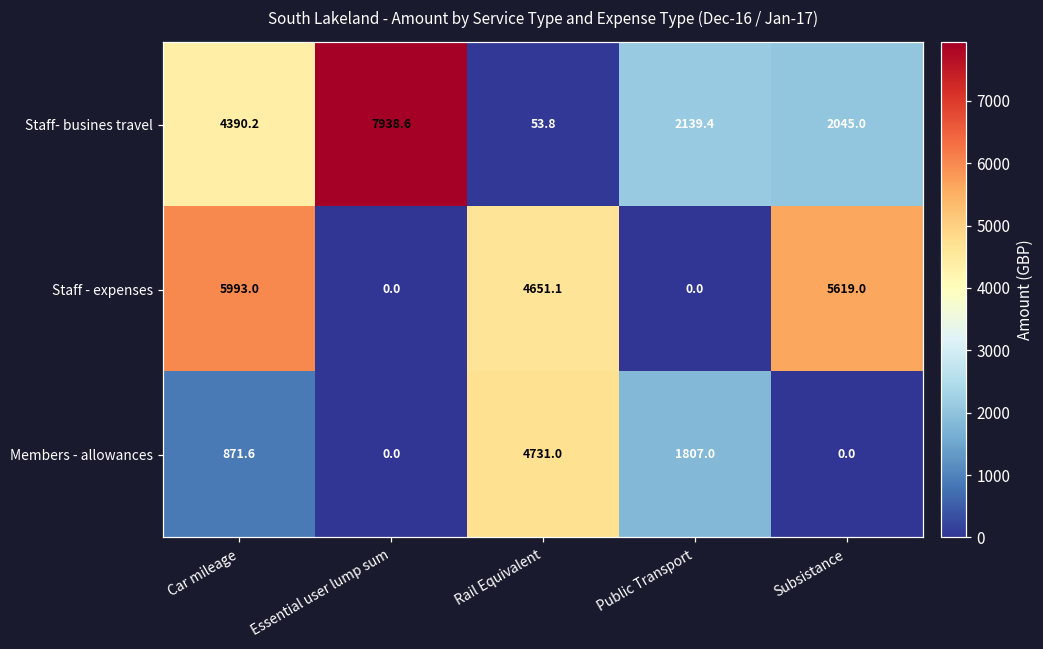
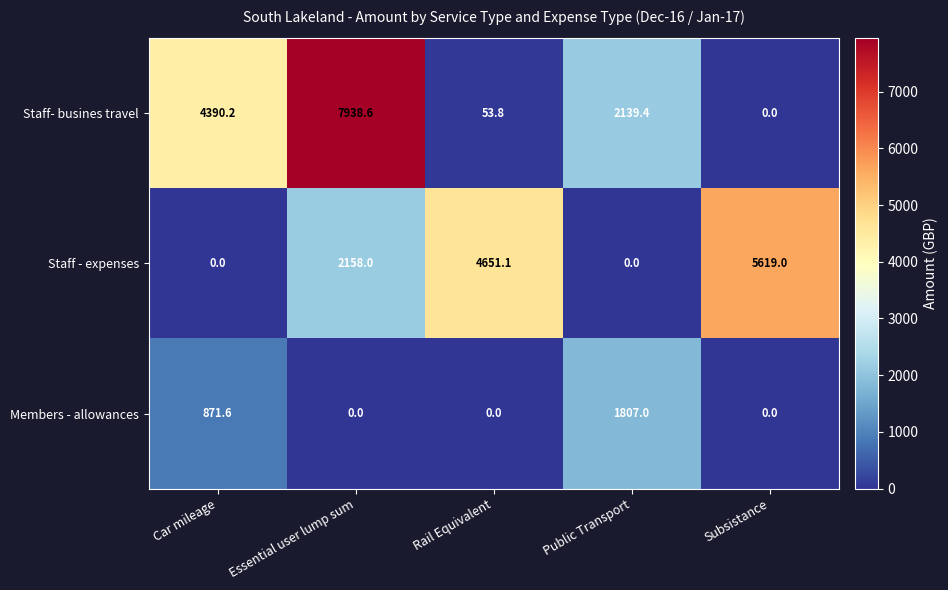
Staff- busines travel, Subsistance: 2045.0 -> 0.0
Staff - expenses, Car mileage: 5993.0 -> 0.0
Staff - expenses, Essential user lump sum: 0.0 -> 2158.0
Members - allowances, Rail Equivalent: 4731.0 -> 0.0
